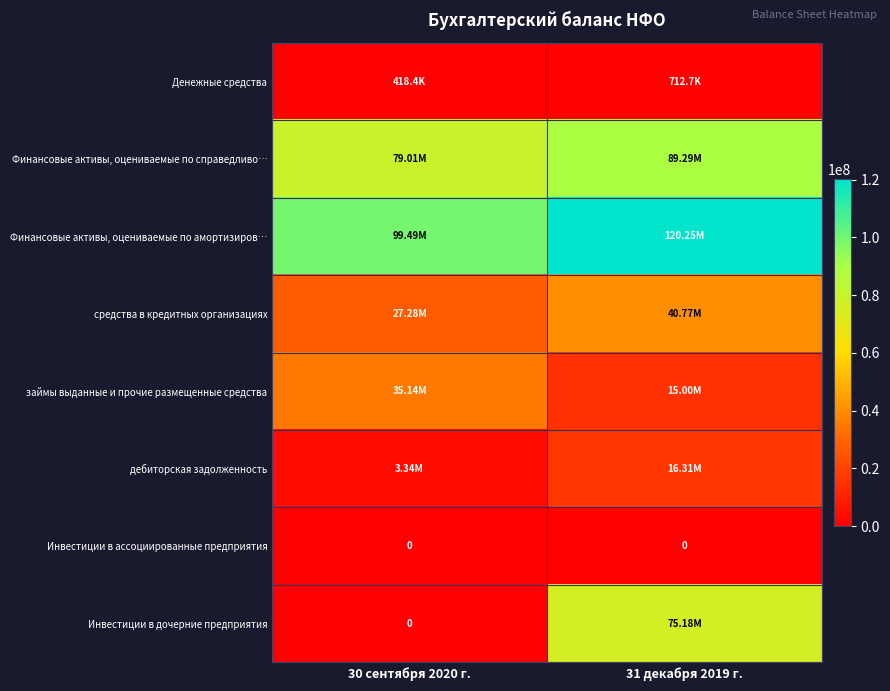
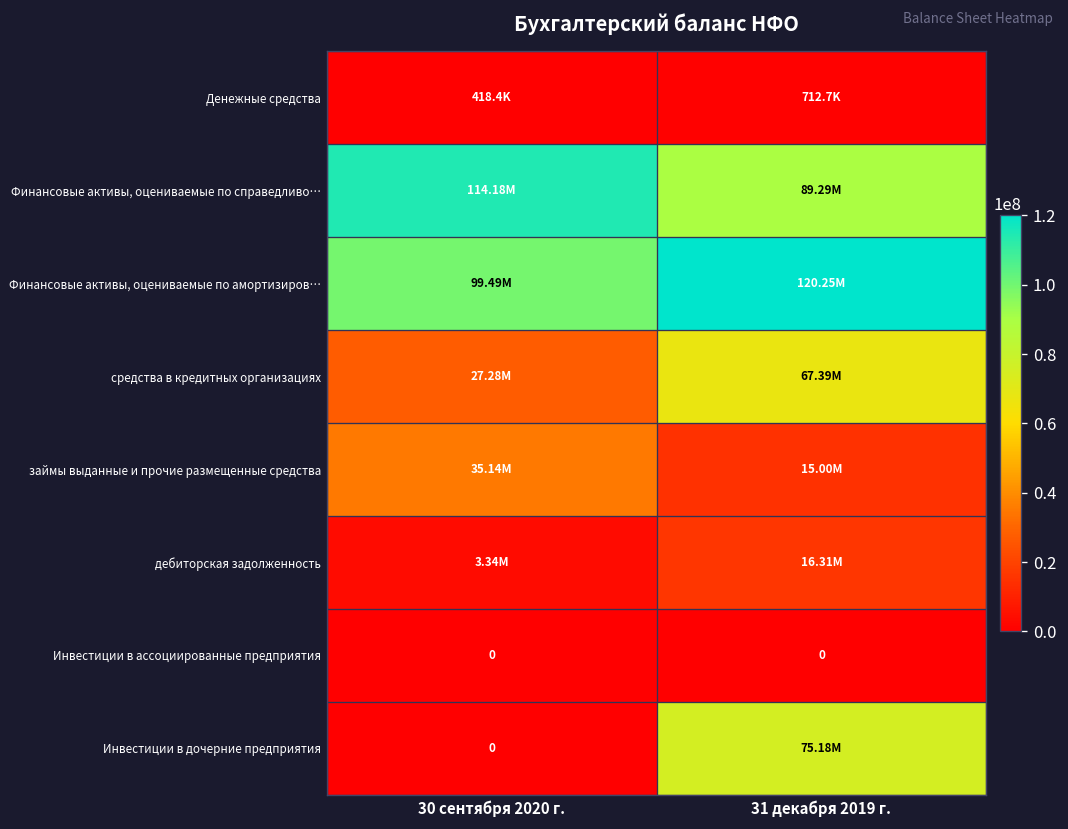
Финансовые активы, оцениваемые по справедливо…, 30 сентября 2020 г.: 79.01M -> 114.18M
средства в кредитных организациях, 31 декабря 2019 г.: 40.77M -> 67.39M
